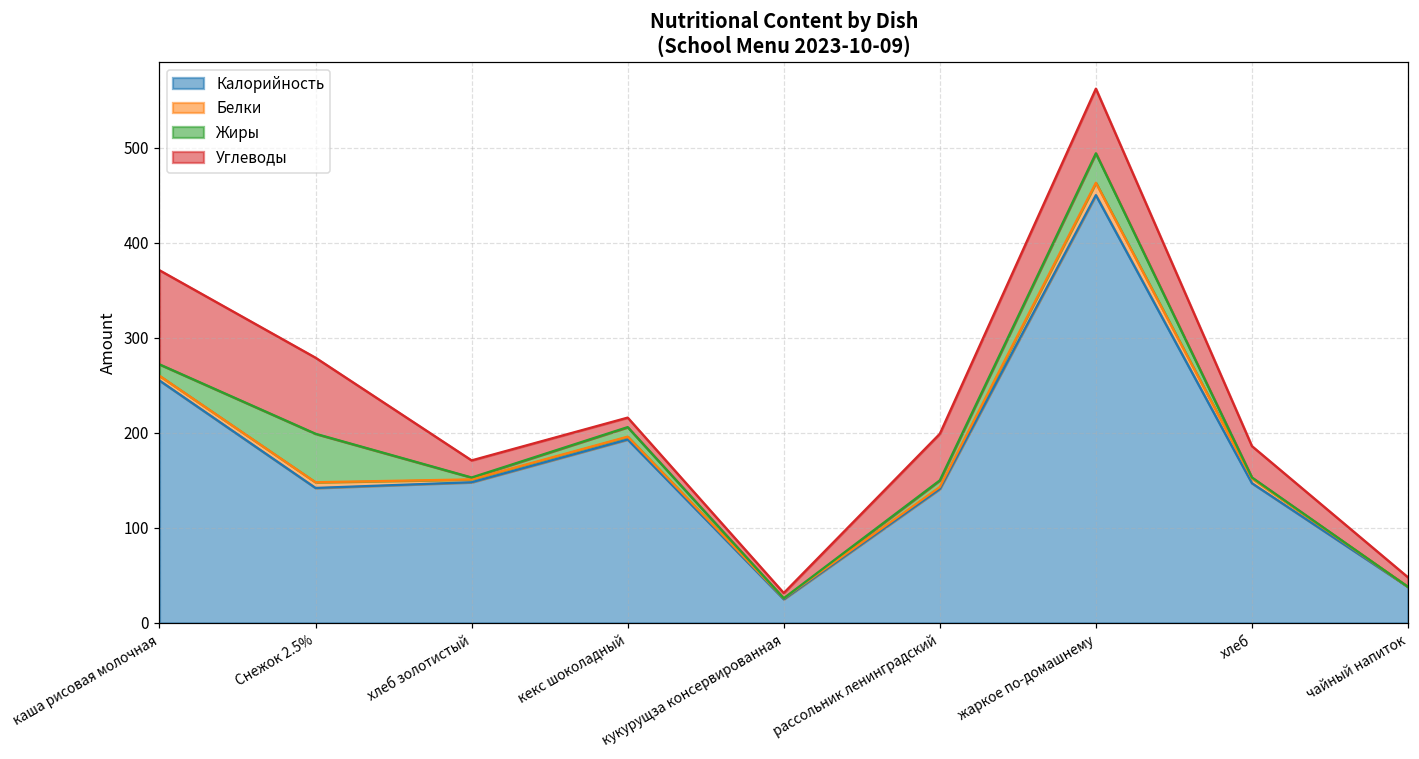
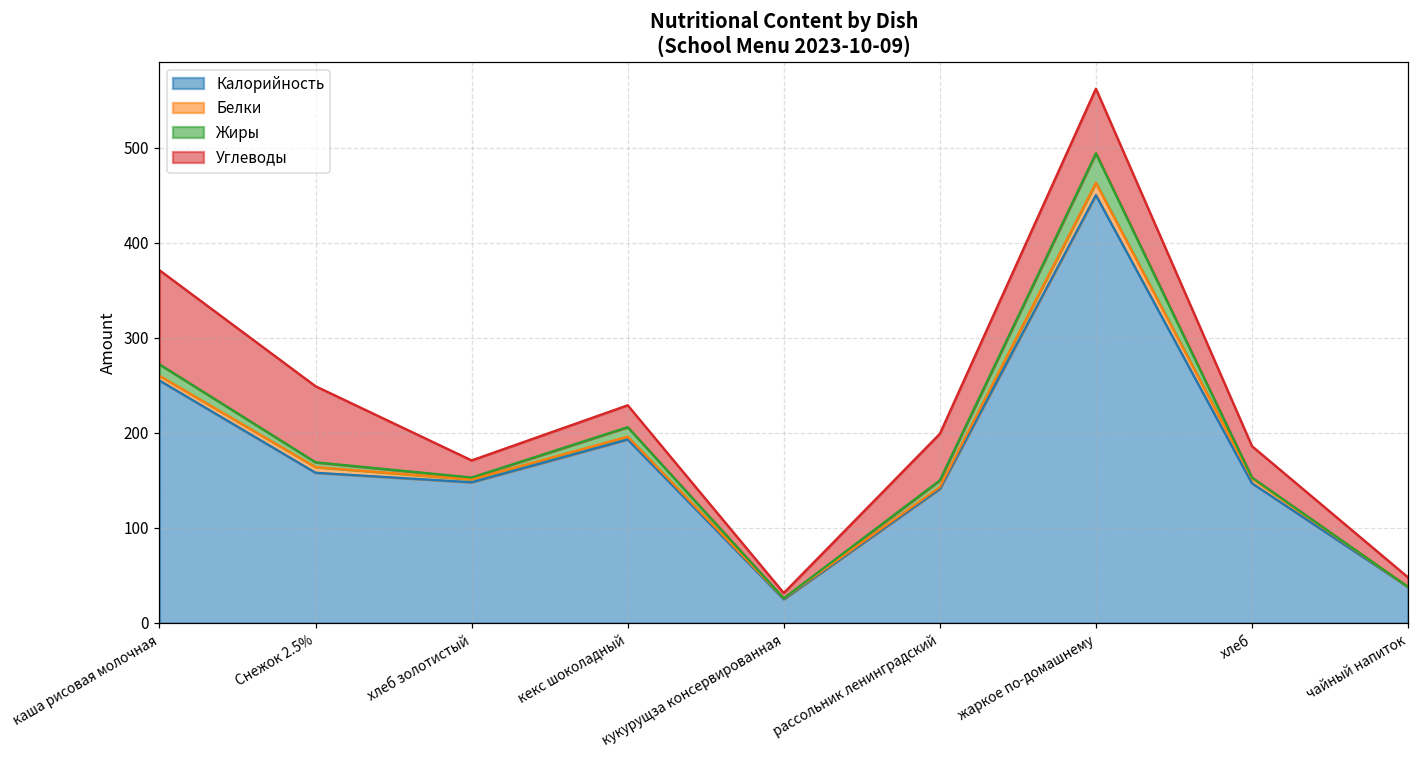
Калорийность, Снежок 2.5%: 140 -> 160
Жиры, Снежок 2.5%: 50 -> 10
Углеводы, кекс шоколадный: 10 -> 20
